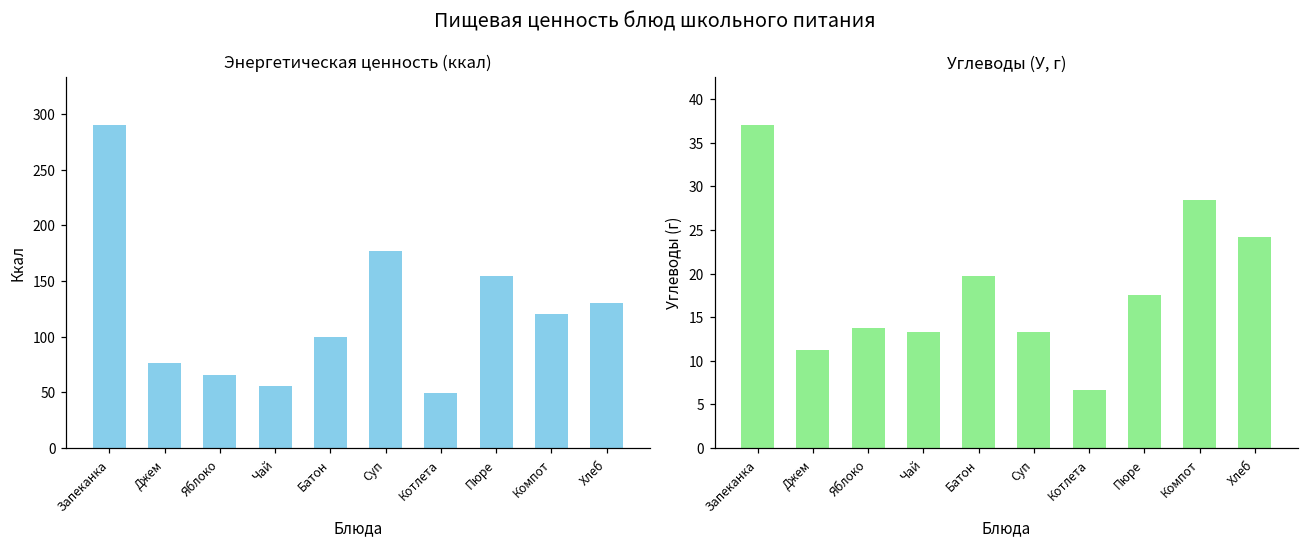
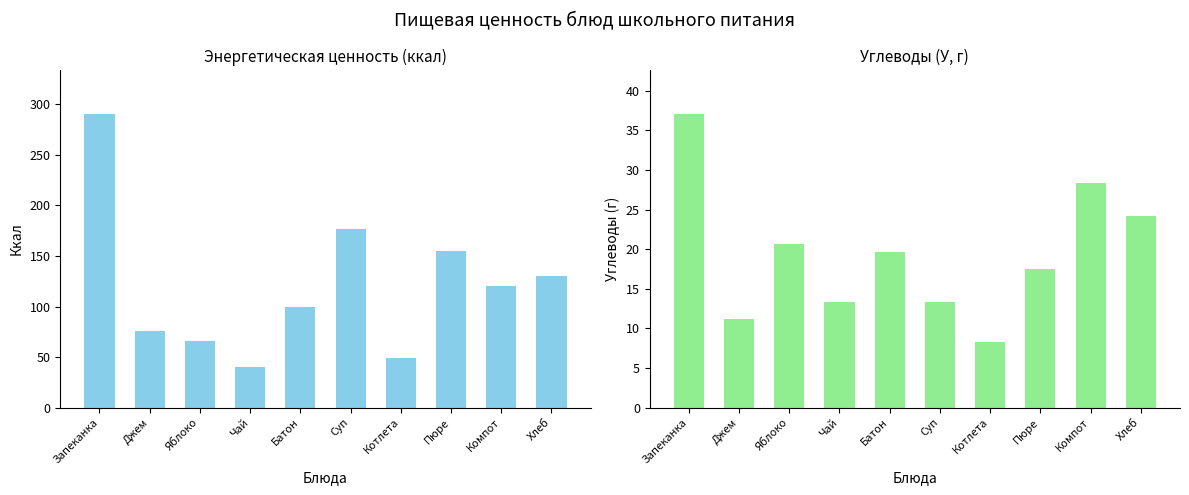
Энергетическая ценность (ккал), Чай: 56 -> 40
Углеводы (У, г), Яблоко: 14 -> 21
Углеводы (У, г), Котлета: 7 -> 8
